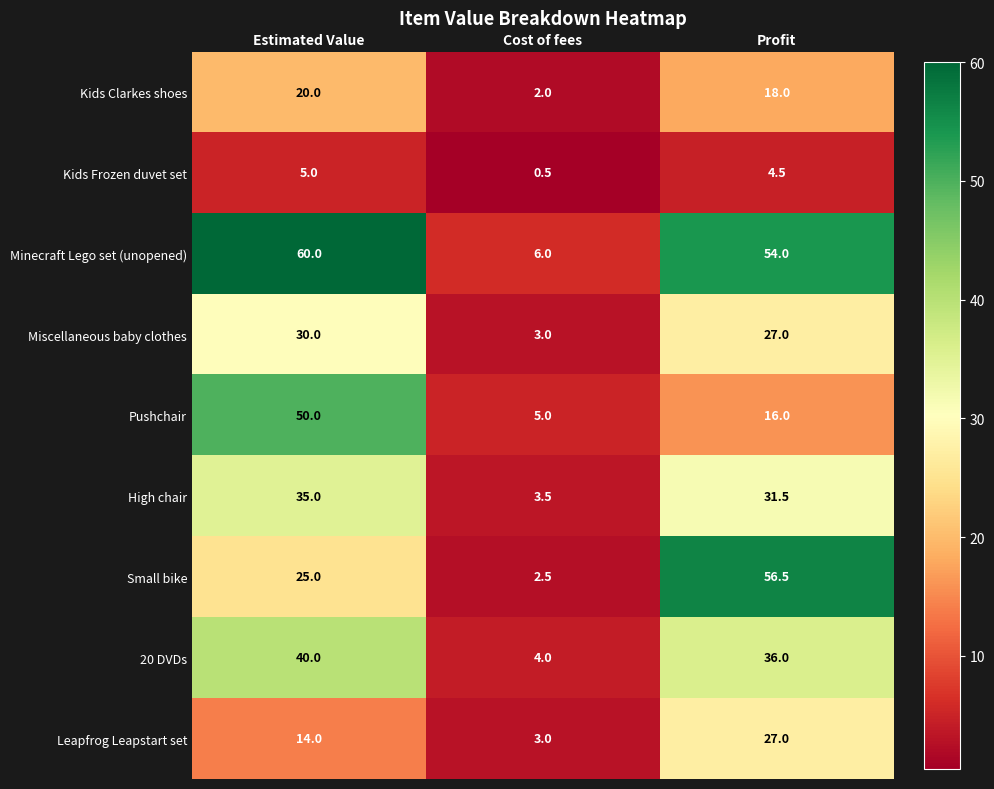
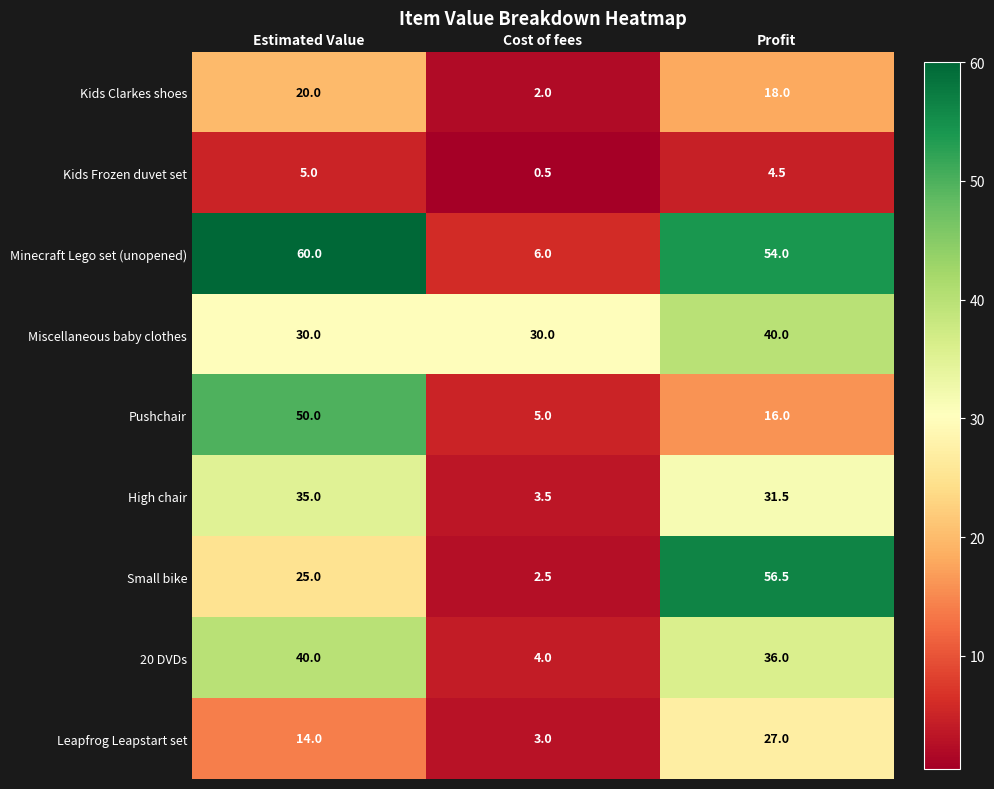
Miscellaneous baby clothes, Cost of fees: 3.0 -> 30.0
Miscellaneous baby clothes, Profit: 27.0 -> 40.0
